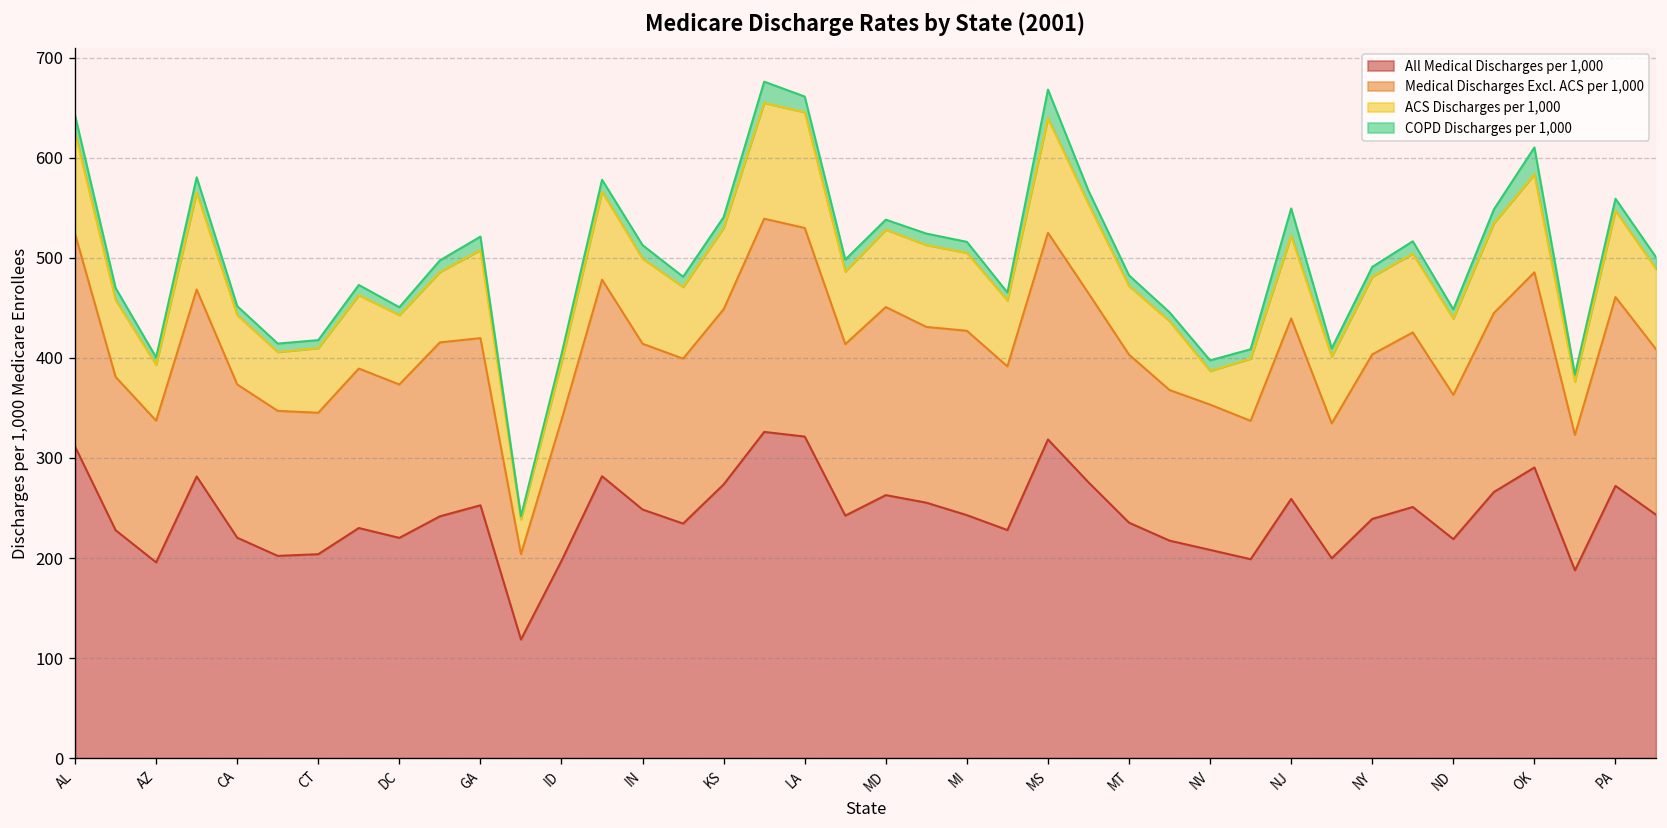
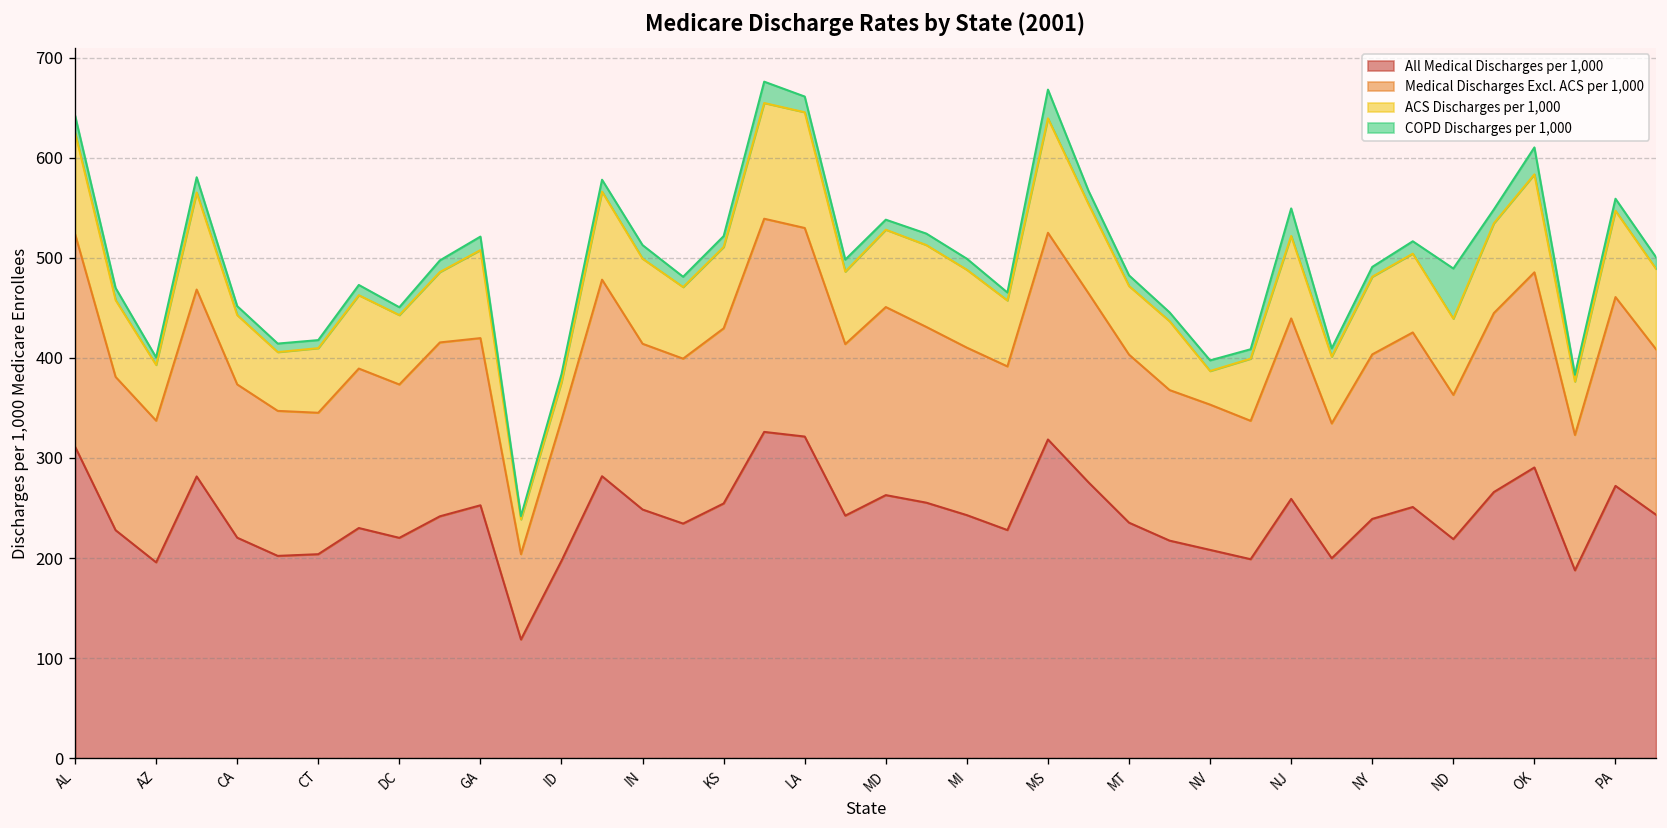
ACS Discharges per 1,000, ID: 60 -> 40
All Medical Discharges per 1,000, KS: 270 -> 250
Medical Discharges Excl. ACS per 1,000, MI: 180 -> 170
COPD Discharges per 1,000, ND: 10 -> 50
